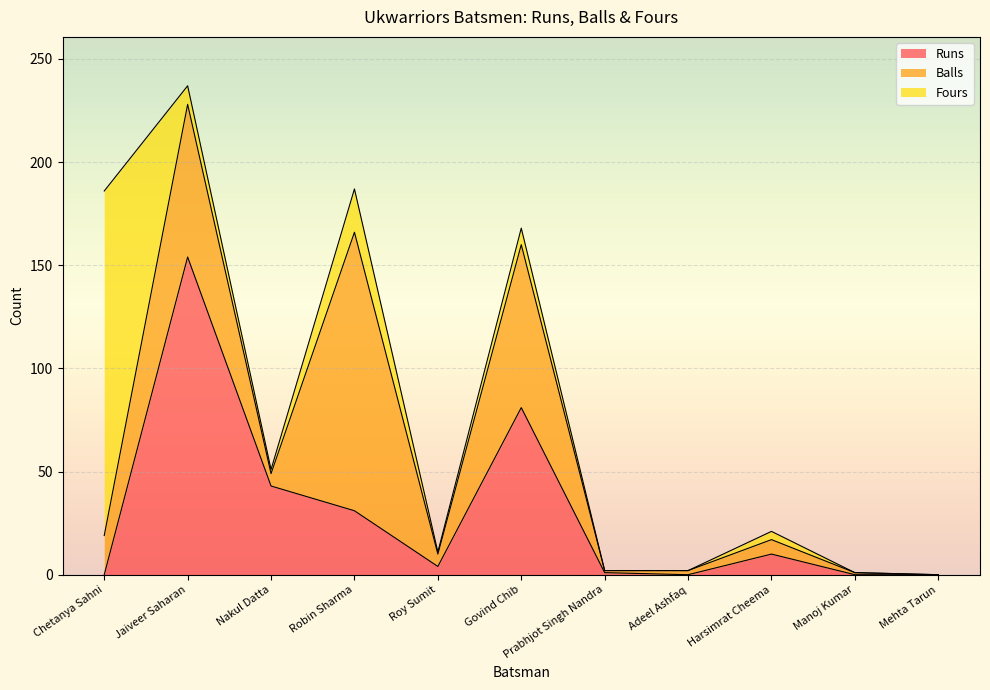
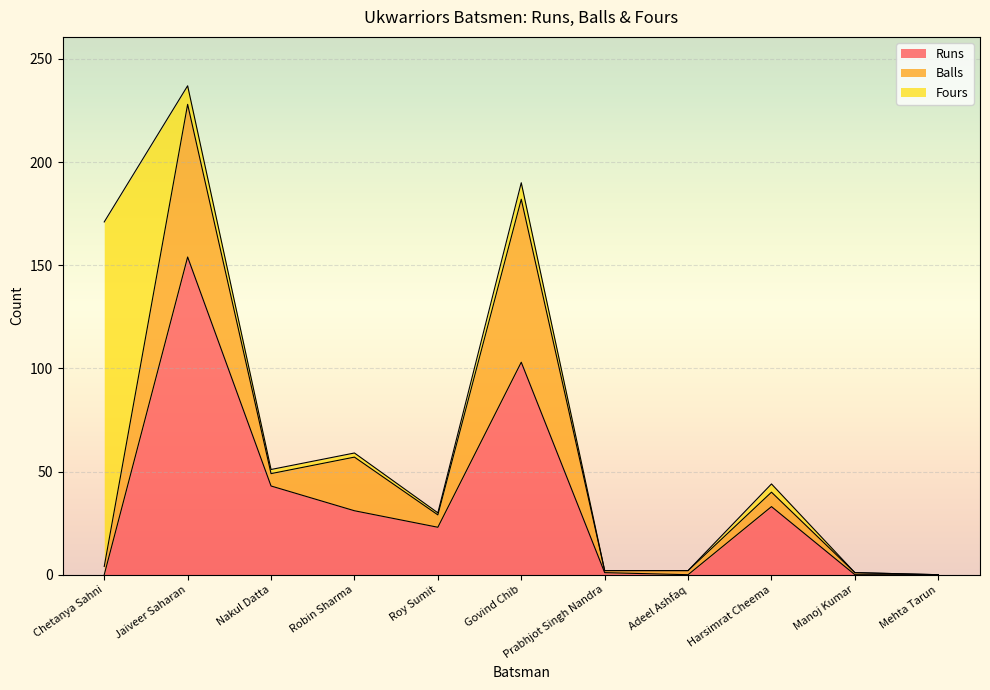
Balls, Chetanya Sahni: 19 -> 4
Balls, Robin Sharma: 135 -> 26
Fours, Robin Sharma: 21 -> 2
Runs, Roy Sumit: 4 -> 23
Runs, Govind Chib: 81 -> 103
Runs, Harsimrat Cheema: 10 -> 33
